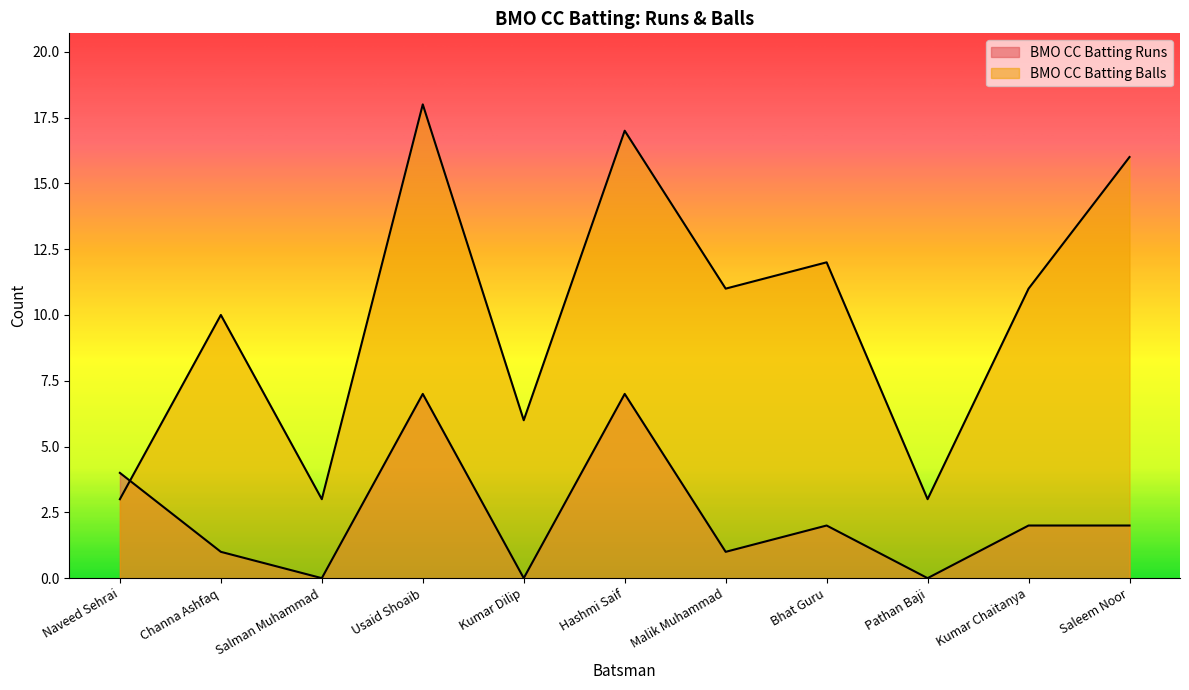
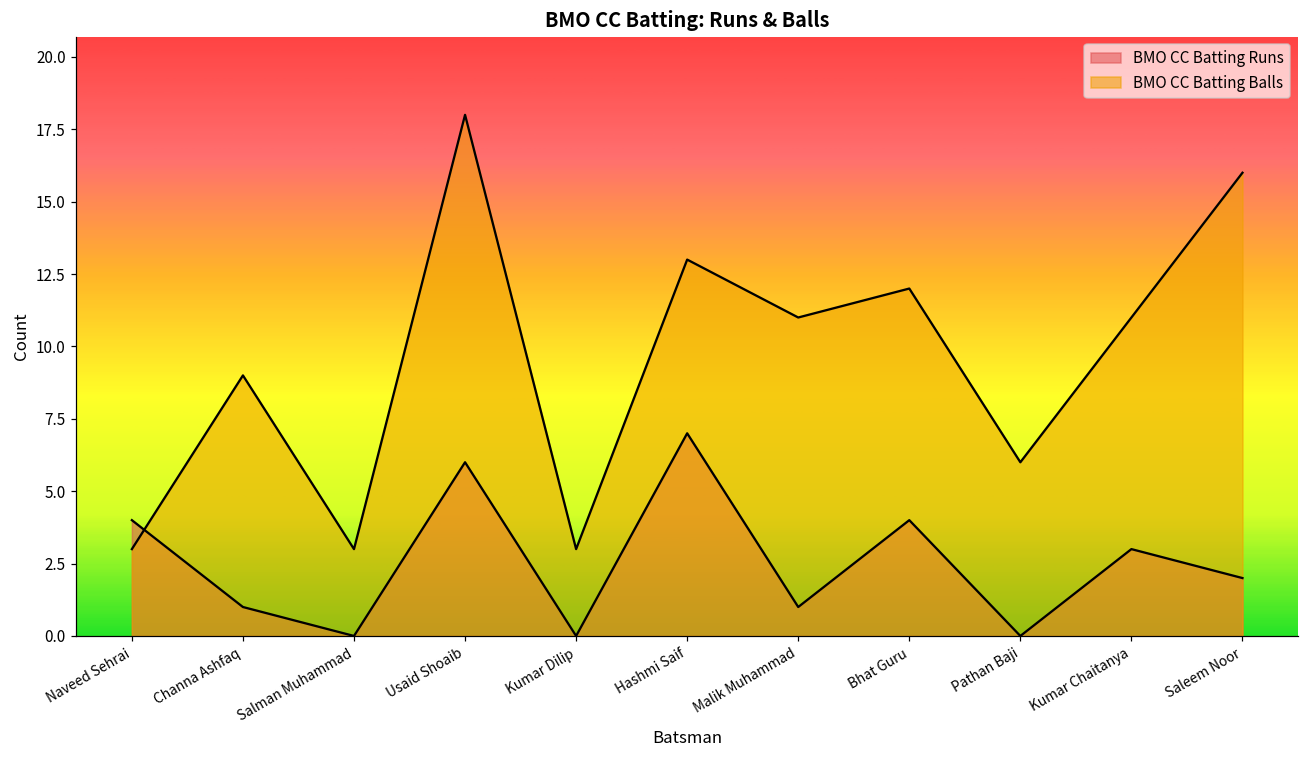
BMO CC Batting Balls, Channa Ashfaq: 10 -> 9
BMO CC Batting Runs, Usaid Shoaib: 7 -> 6
BMO CC Batting Balls, Kumar Dilip: 6 -> 3
BMO CC Batting Balls, Hashmi Saif: 17 -> 13
BMO CC Batting Runs, Bhat Guru: 2 -> 4
BMO CC Batting Balls, Pathan Baji: 3 -> 6
BMO CC Batting Runs, Kumar Chaitanya: 2 -> 3
